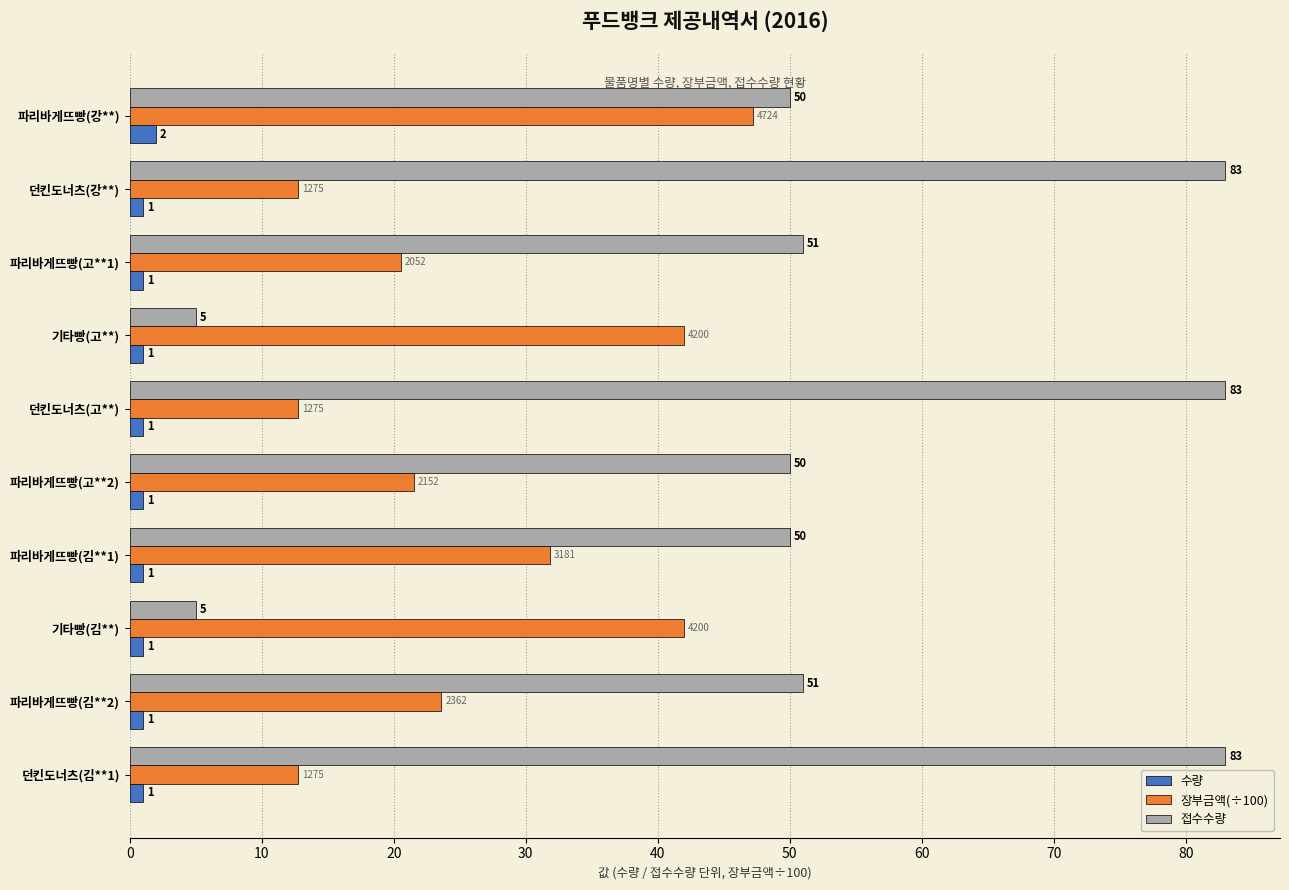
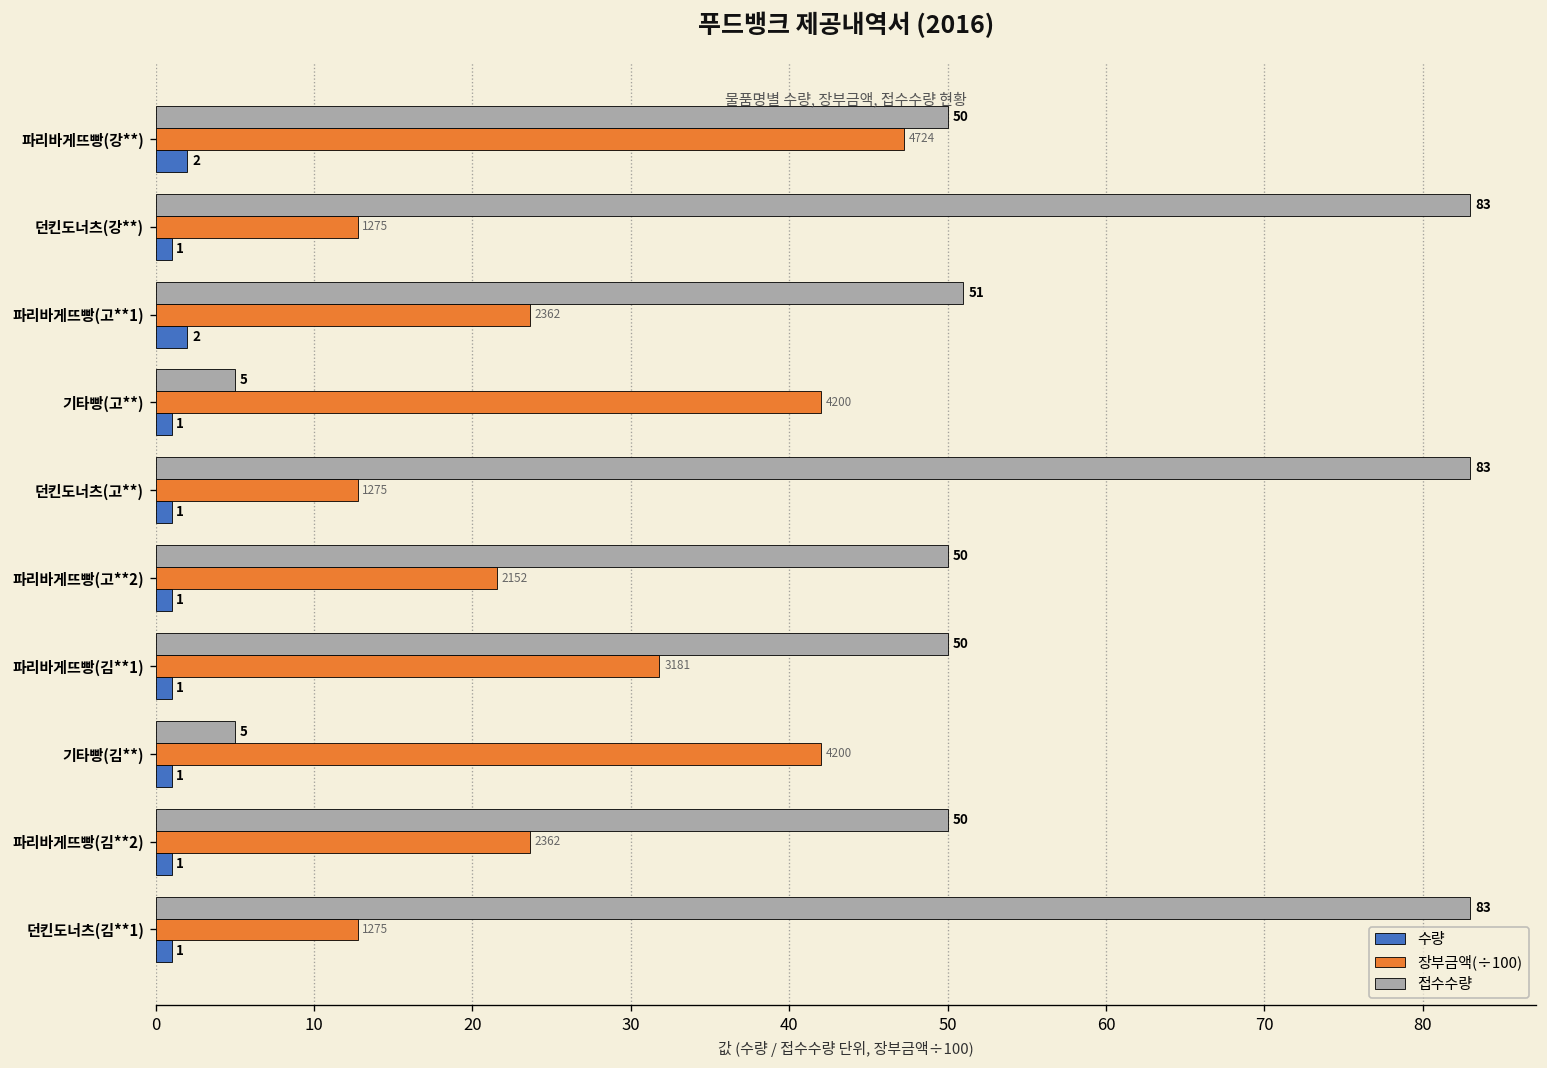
장부금액(÷100), 파리바게뜨빵(고**1): 2052 -> 2362
수량, 파리바게뜨빵(고**1): 1 -> 2
접수수량, 파리바게뜨빵(김**2): 51 -> 50
